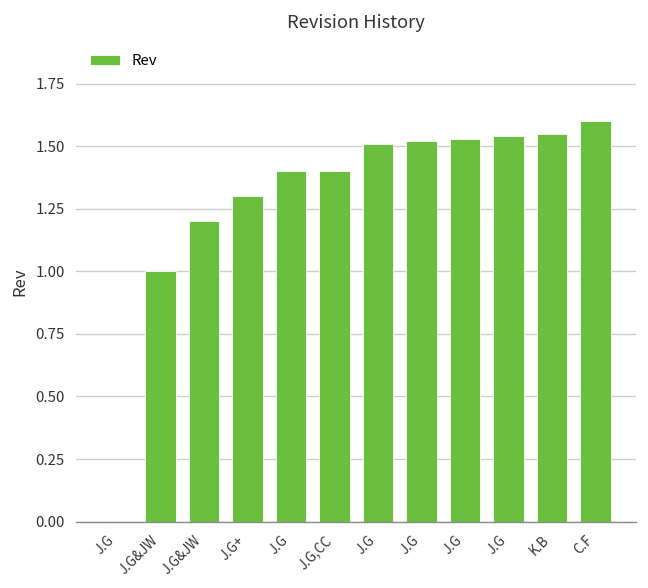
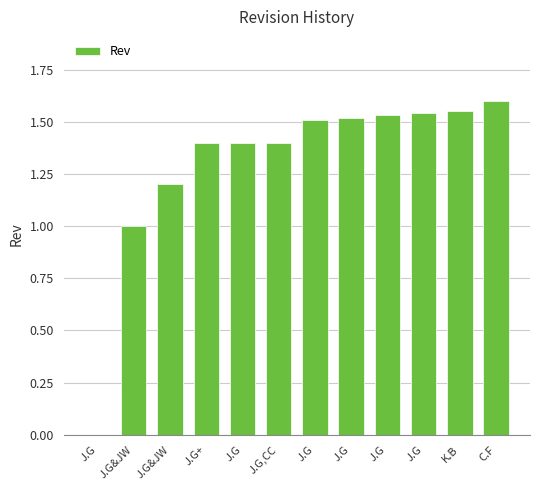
J.G+: 1.3 -> 1.4
